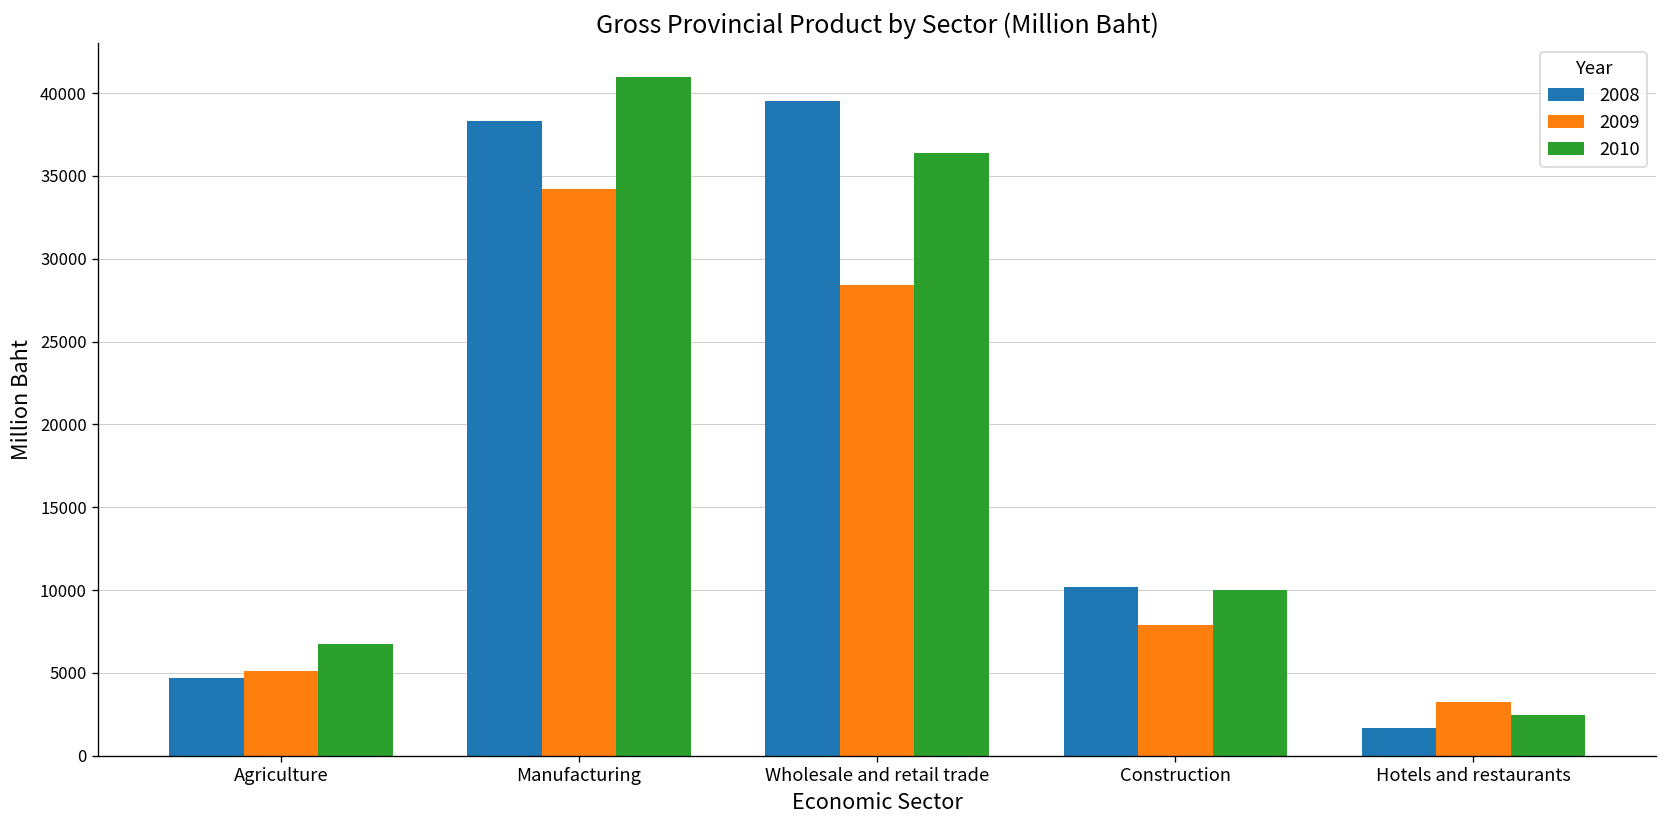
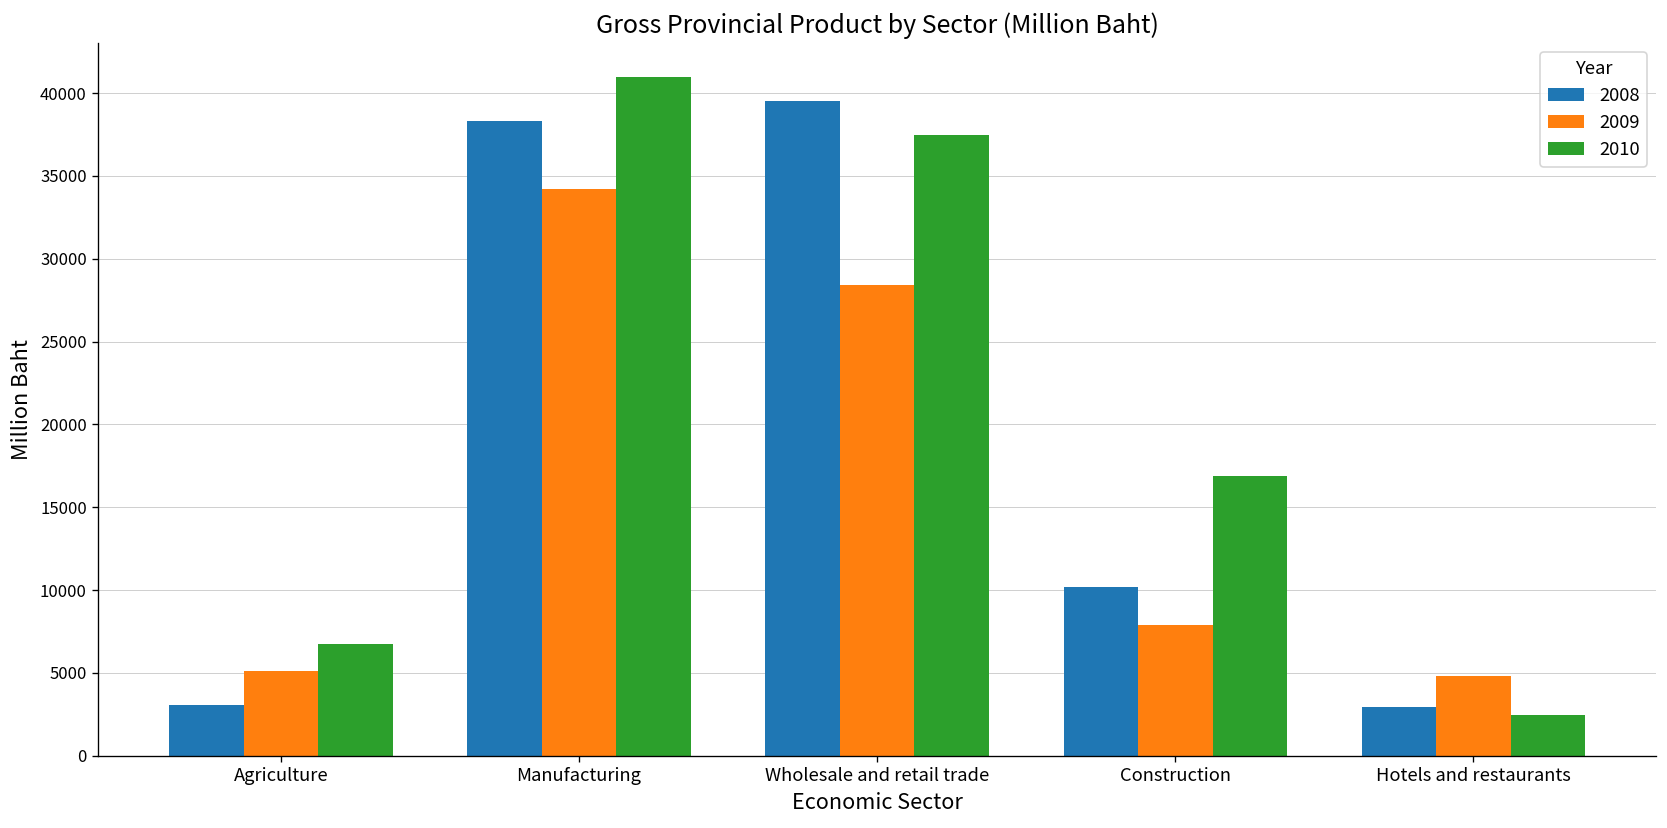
2008, Agriculture: 4700 -> 3000
2010, Wholesale and retail trade: 36400 -> 37500
2010, Construction: 10000 -> 16900
2008, Hotels and restaurants: 1700 -> 3000
2009, Hotels and restaurants: 3200 -> 4800
